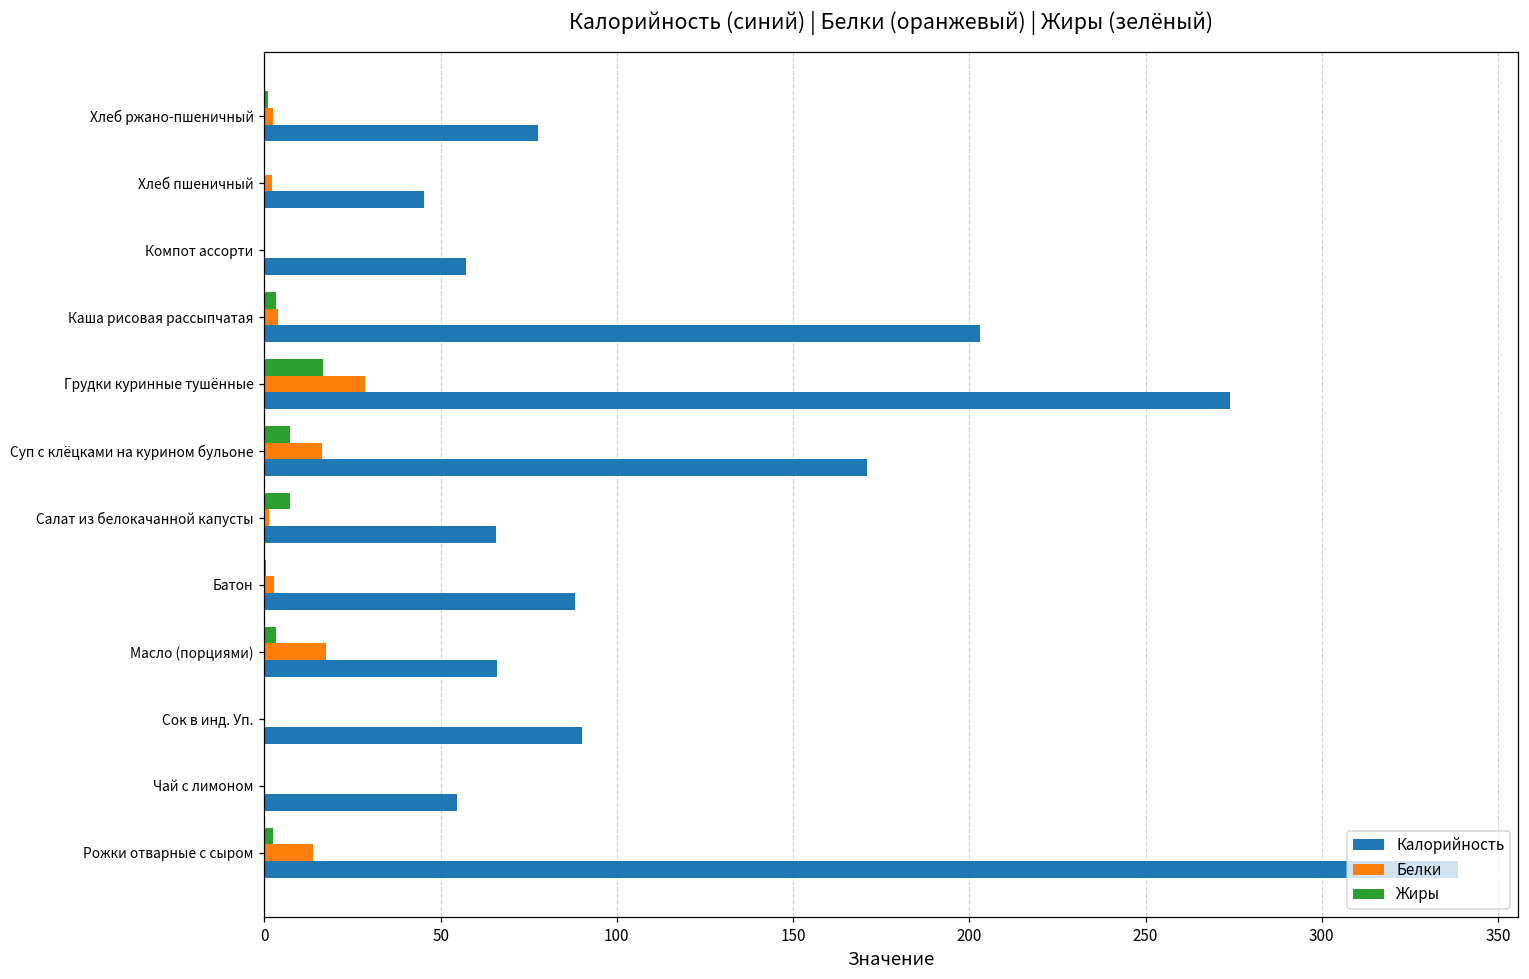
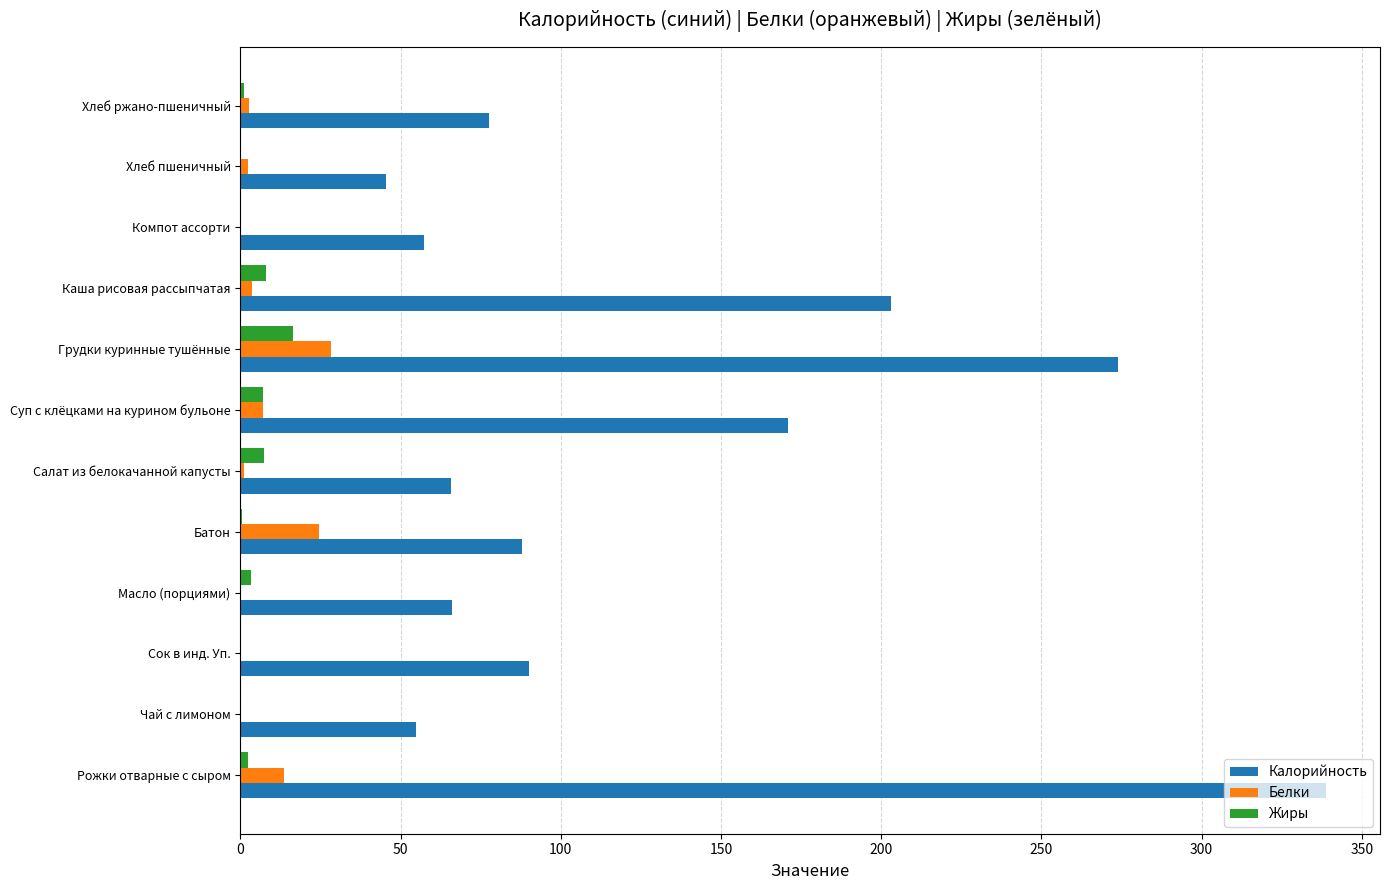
Жиры, Каша рисовая рассыпчатая: 3 -> 8
Белки, Суп с клёцками на курином бульоне: 16 -> 7
Белки, Батон: 3 -> 25
Белки, Масло (порциями): 18 -> 0
